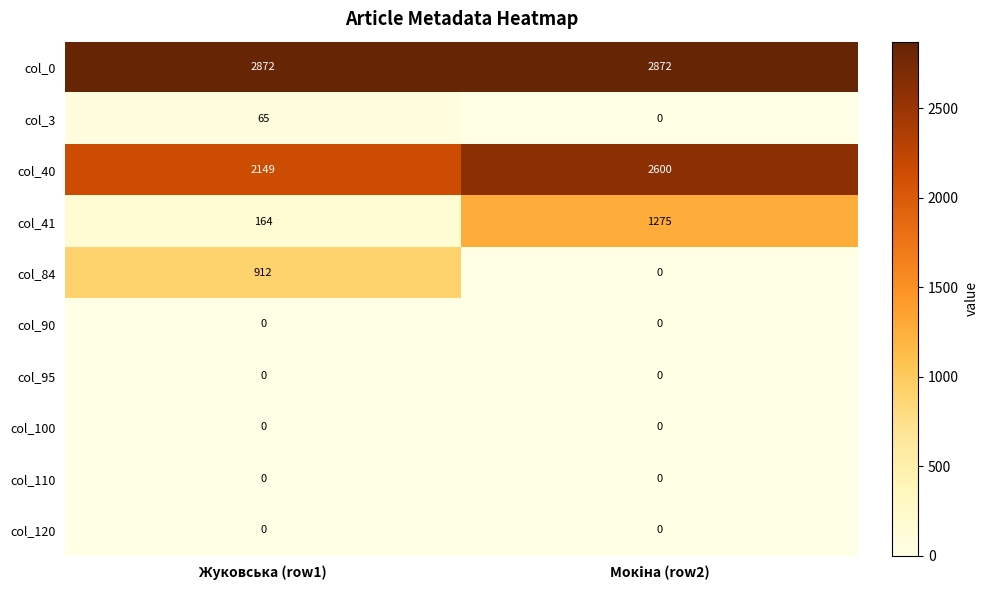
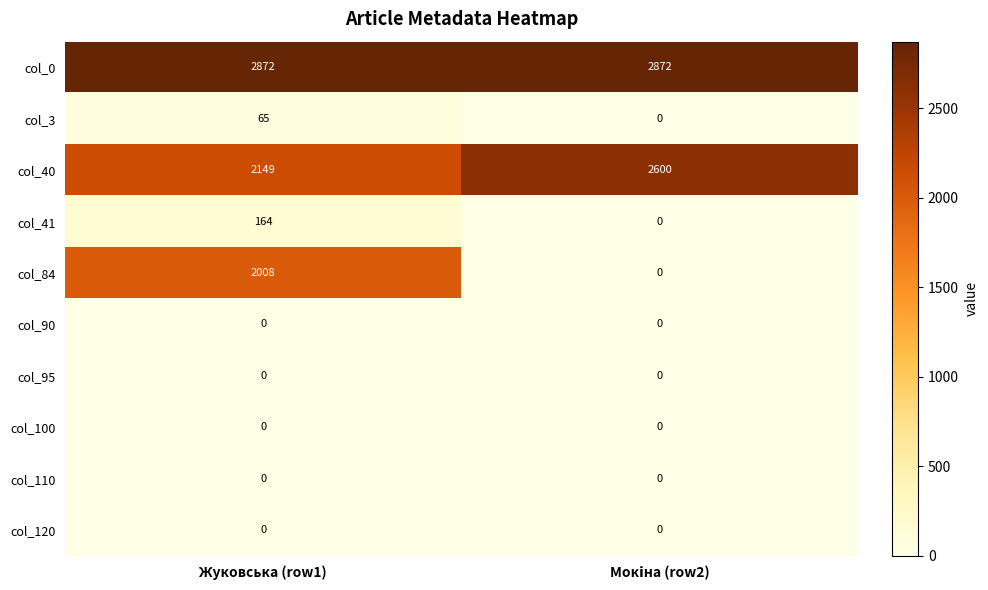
col_41, Мокіна (row2): 1275 -> 0
col_84, Жуковська (row1): 912 -> 2008
